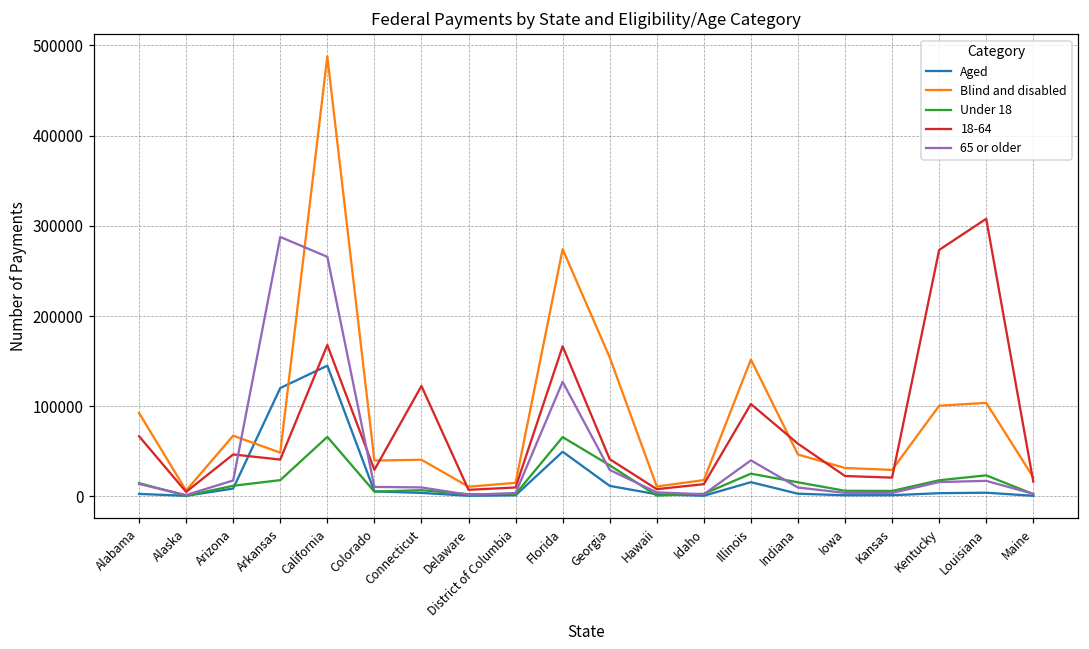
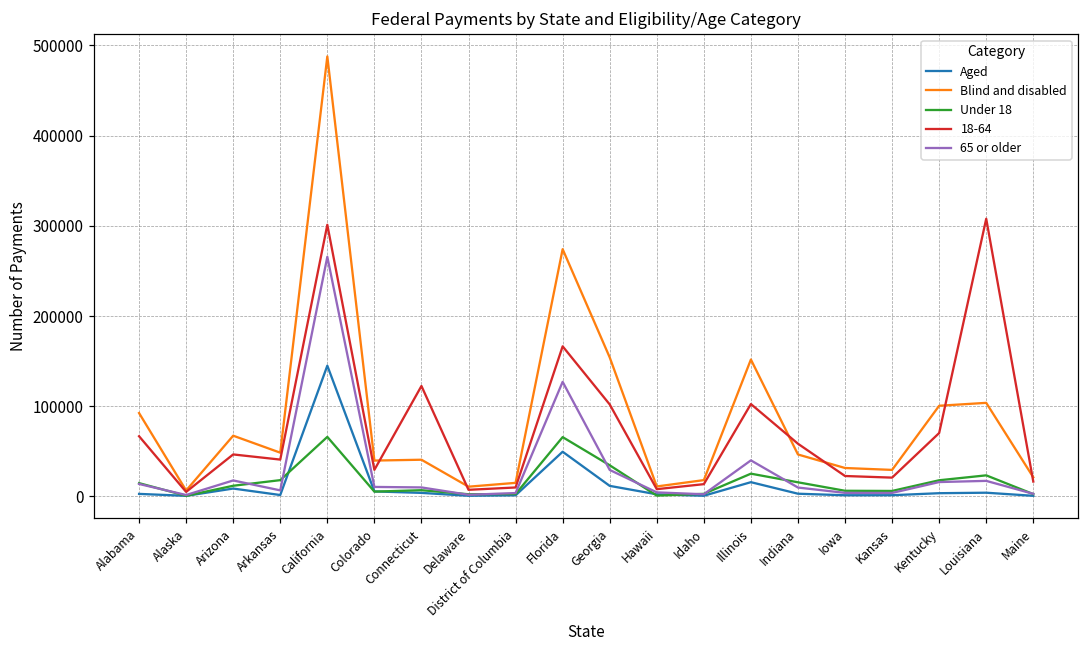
Aged, Arkansas: 120000 -> 0
65 or older, Arkansas: 290000 -> 10000
18-64, California: 170000 -> 300000
18-64, Georgia: 40000 -> 100000
18-64, Kentucky: 270000 -> 70000
